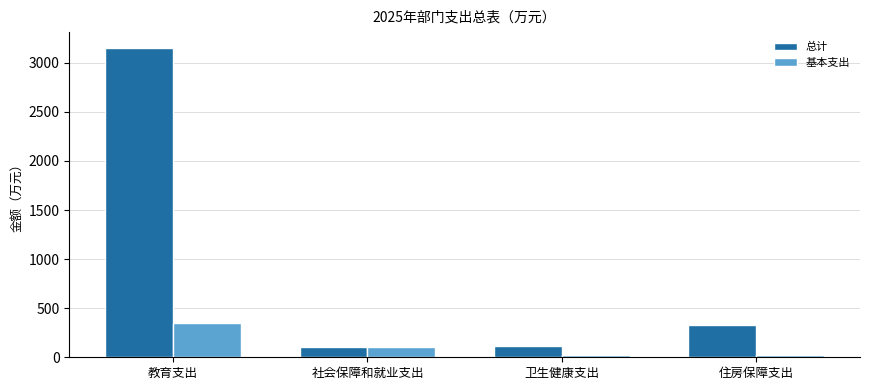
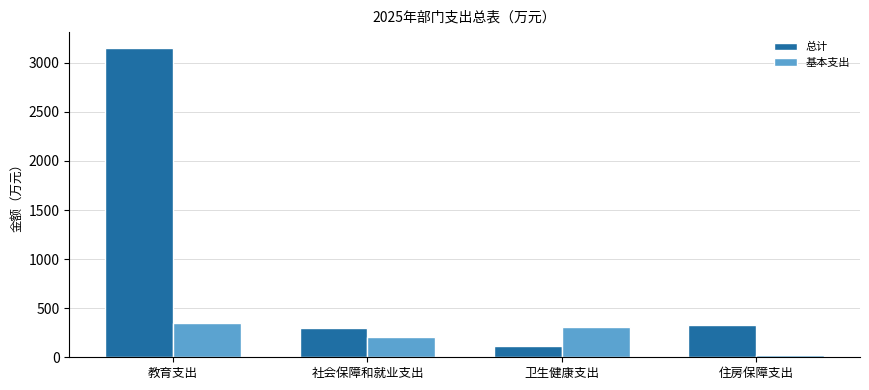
总计, 社会保障和就业支出: 100 -> 300
基本支出, 社会保障和就业支出: 100 -> 200
基本支出, 卫生健康支出: 0 -> 300
